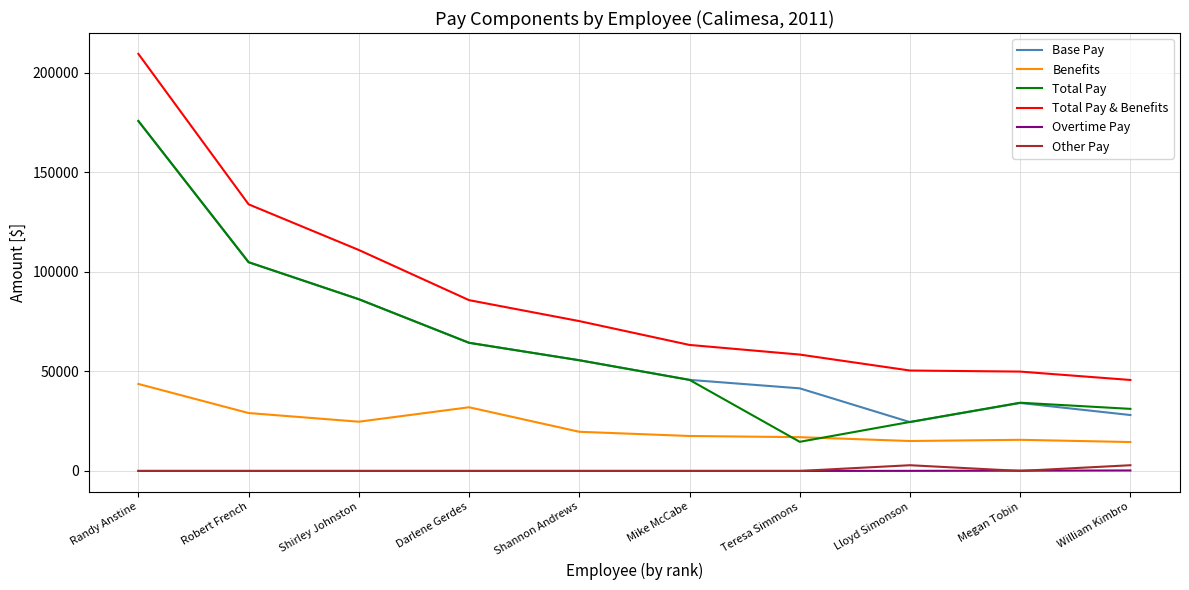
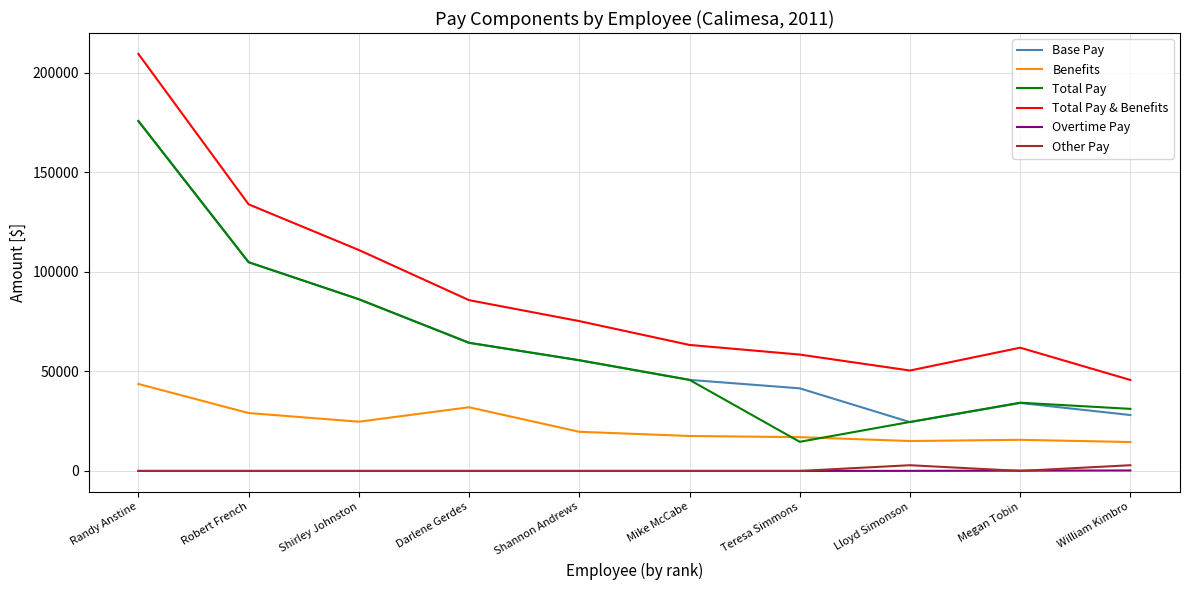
Total Pay & Benefits, Megan Tobin: 50000 -> 62000
